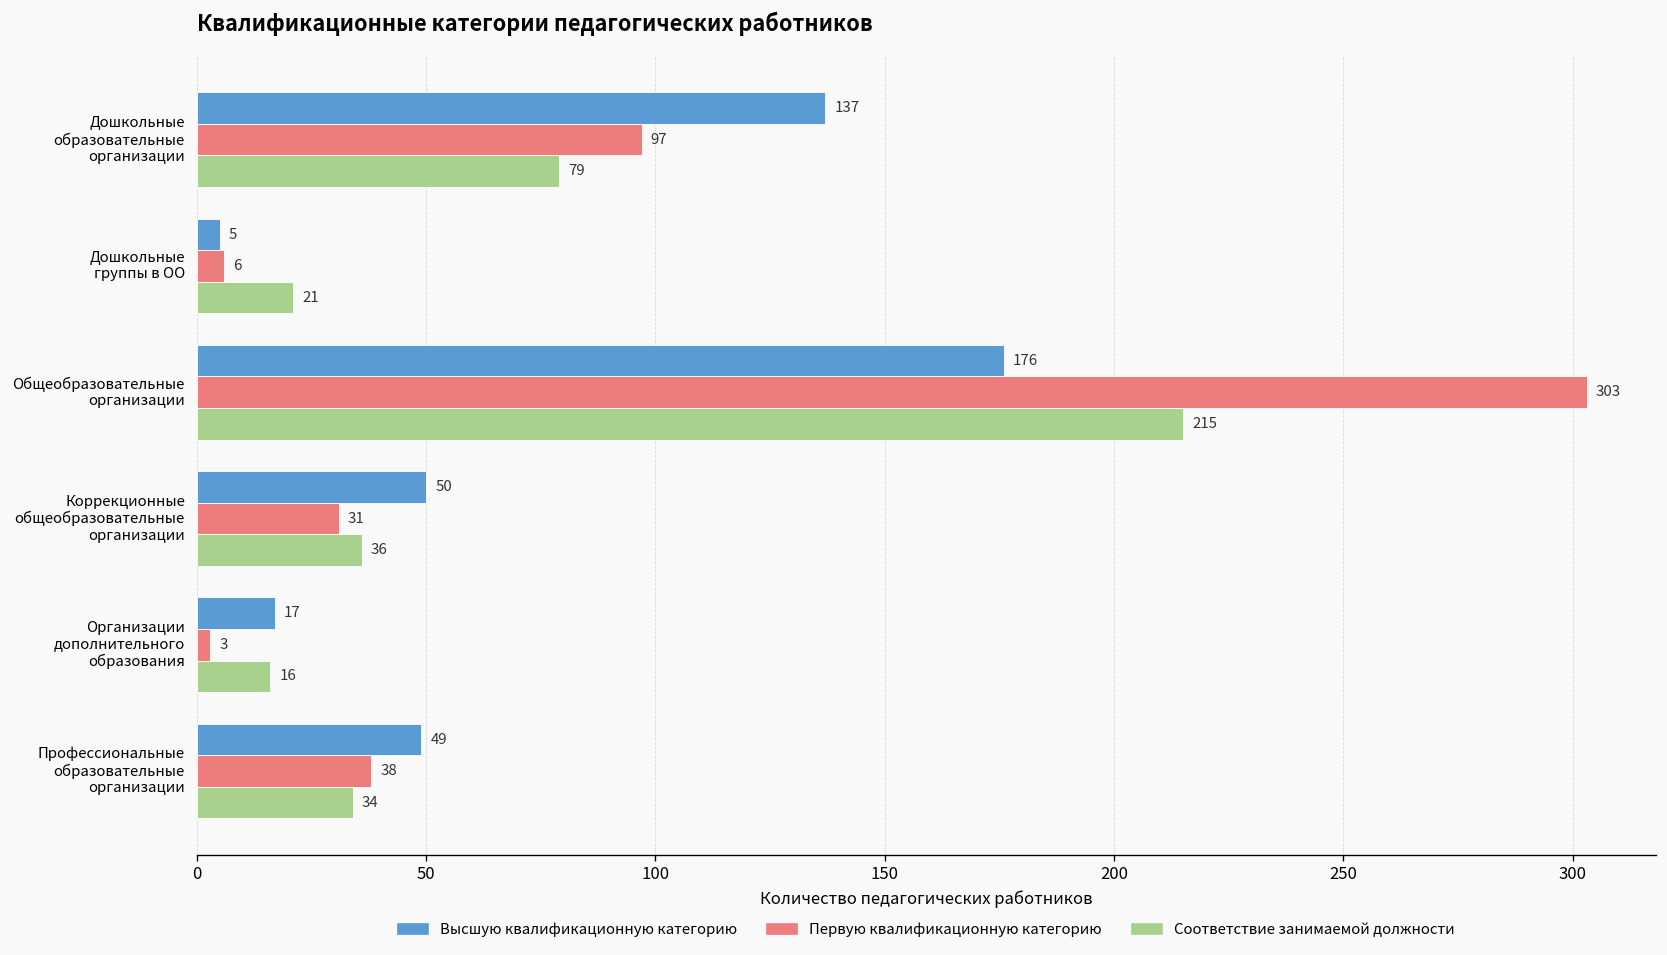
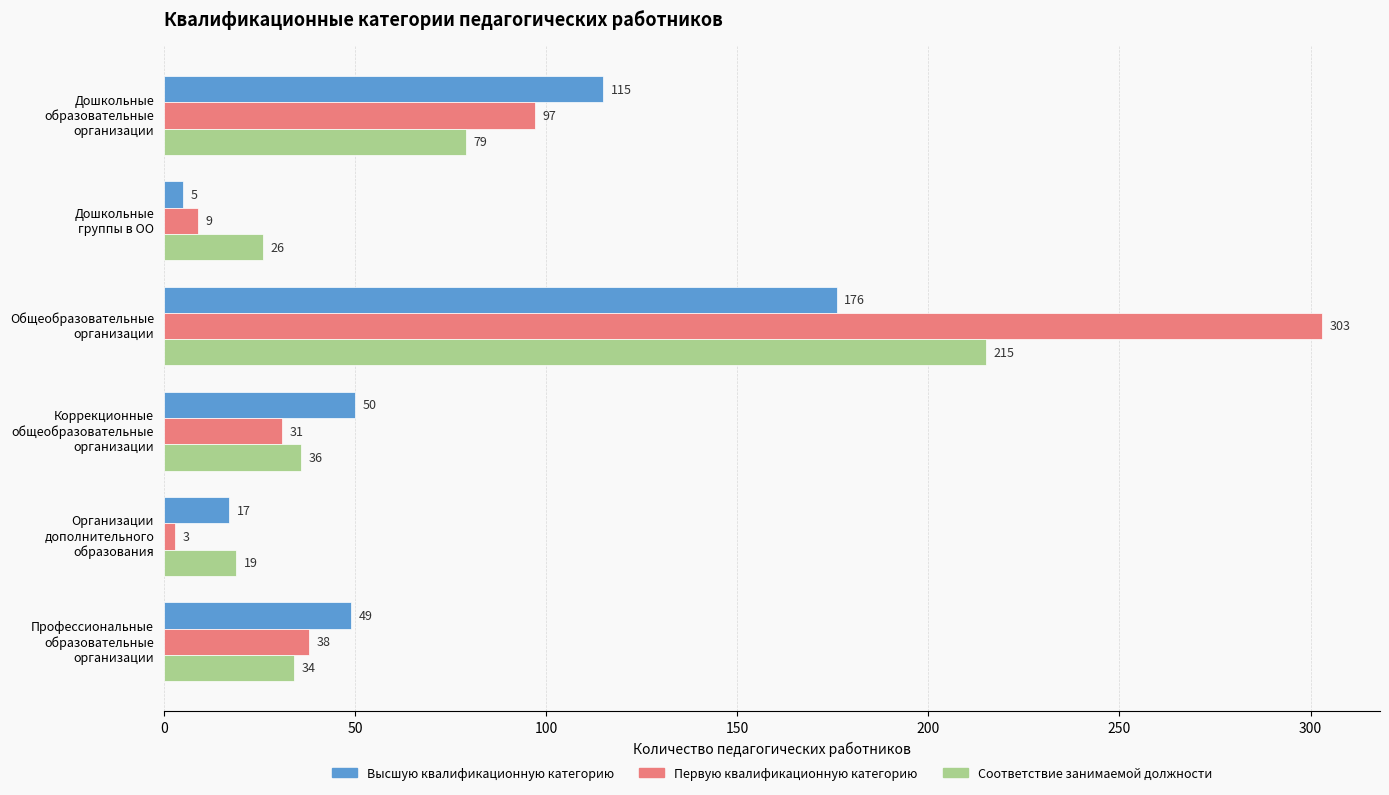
Высшую квалификационную категорию, Дошкольные образовательные организации: 137 -> 115
Первую квалификационную категорию, Дошкольные группы в ОО: 6 -> 9
Соответствие занимаемой должности, Дошкольные группы в ОО: 21 -> 26
Соответствие занимаемой должности, Организации дополнительного образования: 16 -> 19
